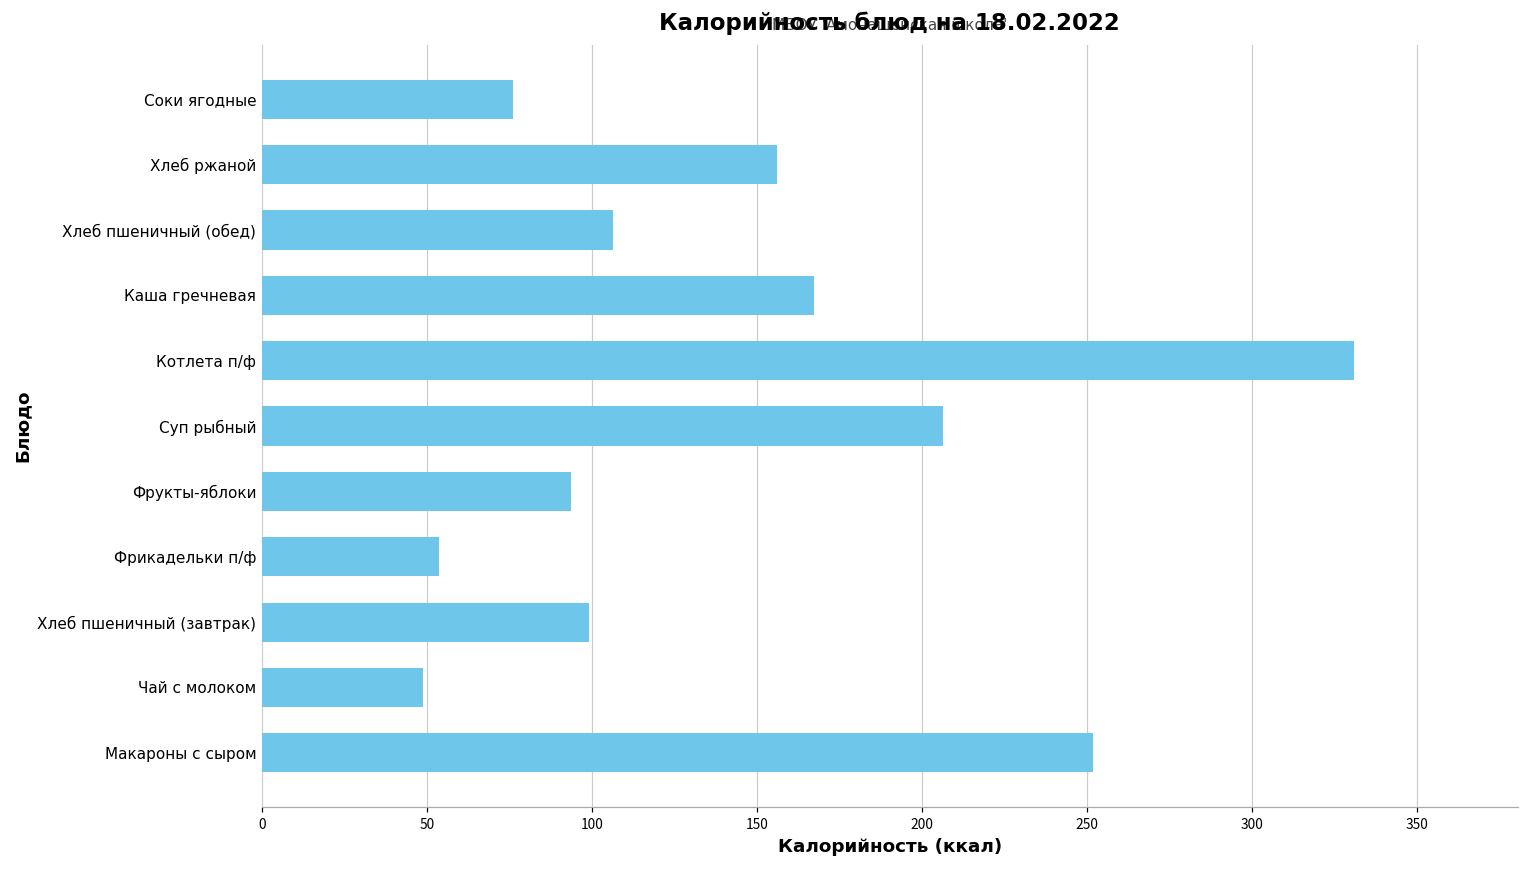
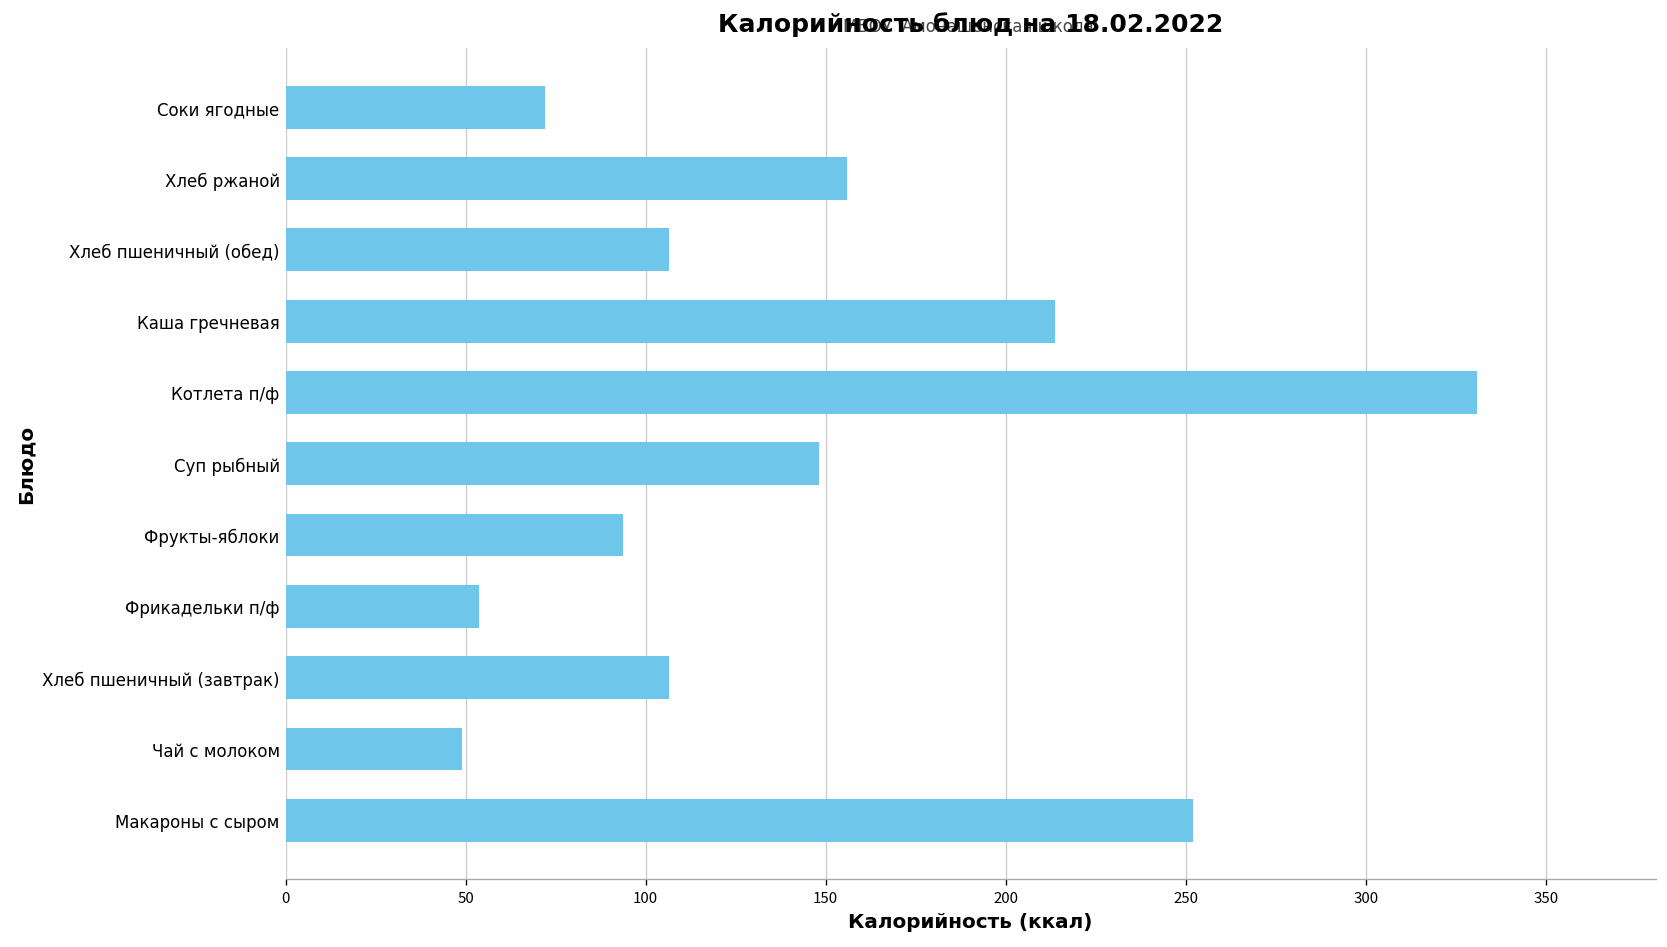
Соки ягодные: 76 -> 72
Каша гречневая: 167 -> 214
Суп рыбный: 206 -> 148
Хлеб пшеничный (завтрак): 99 -> 107
